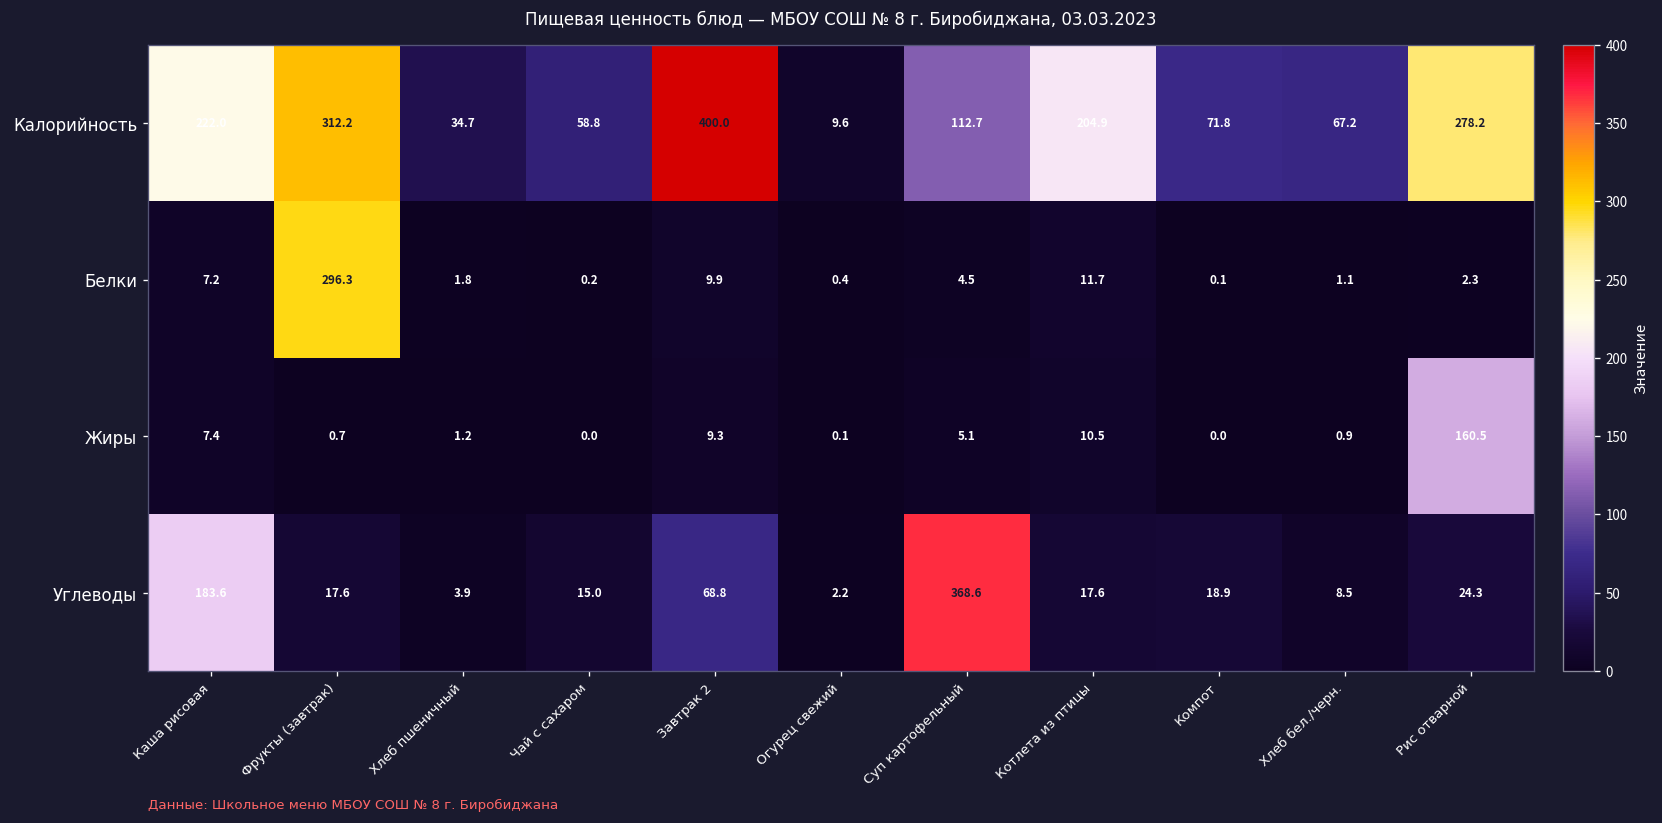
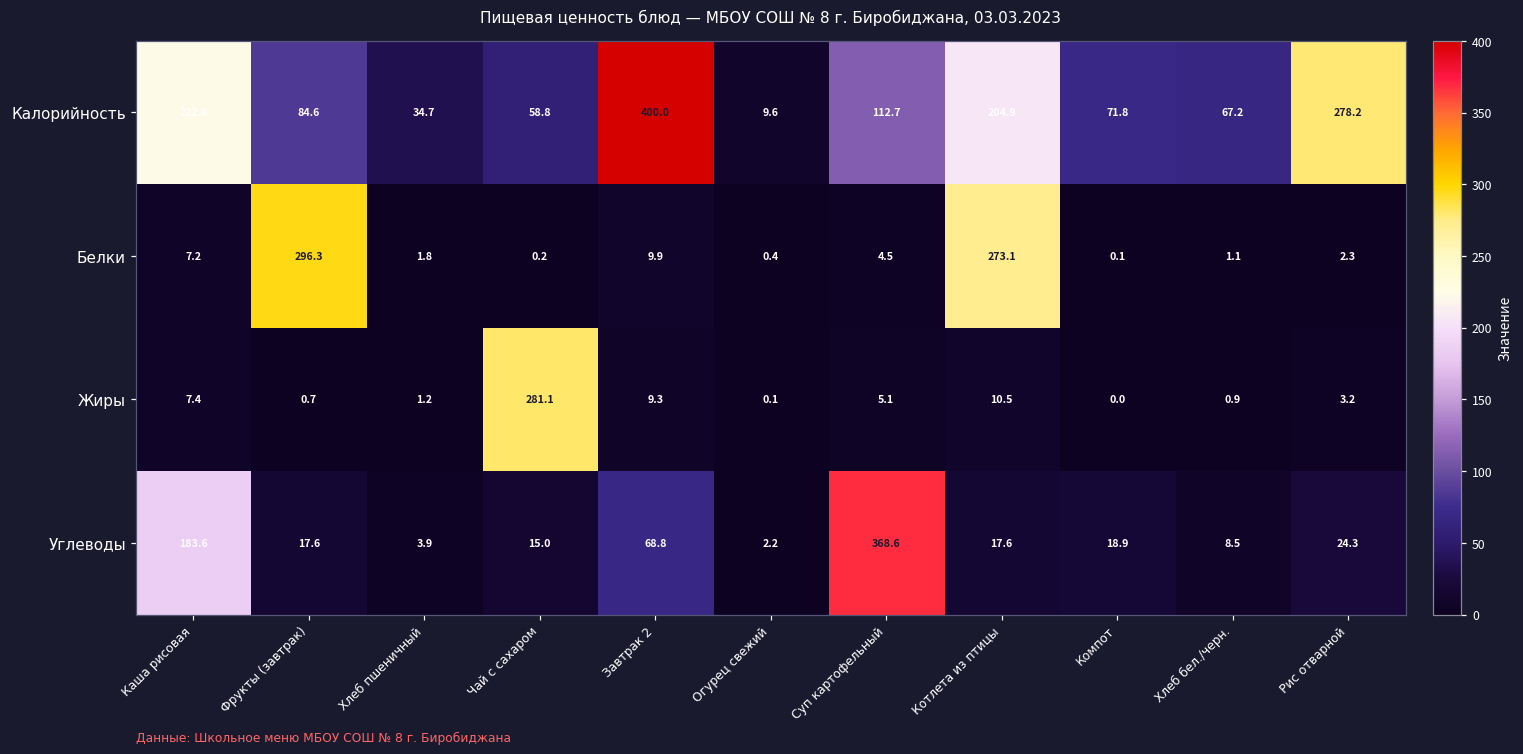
Калорийность, Фрукты (завтрак): 312.2 -> 84.6
Белки, Котлета из птицы: 11.7 -> 273.1
Жиры, Чай с сахаром: 0.0 -> 281.1
Жиры, Рис отварной: 160.5 -> 3.2
